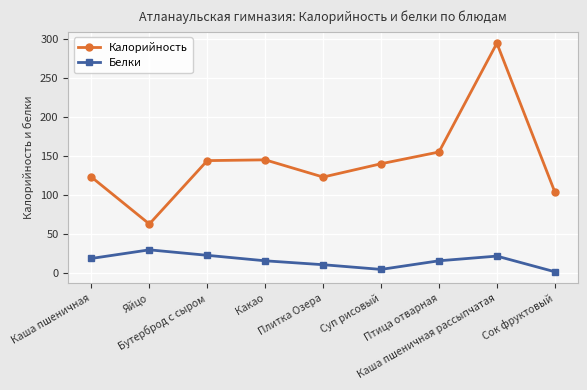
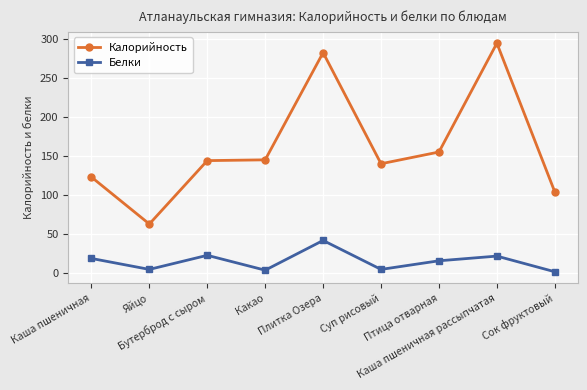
Белки, Яйцо: 30 -> 10
Белки, Какао: 20 -> 0
Калорийность, Плитка Озера: 120 -> 280
Белки, Плитка Озера: 10 -> 40
